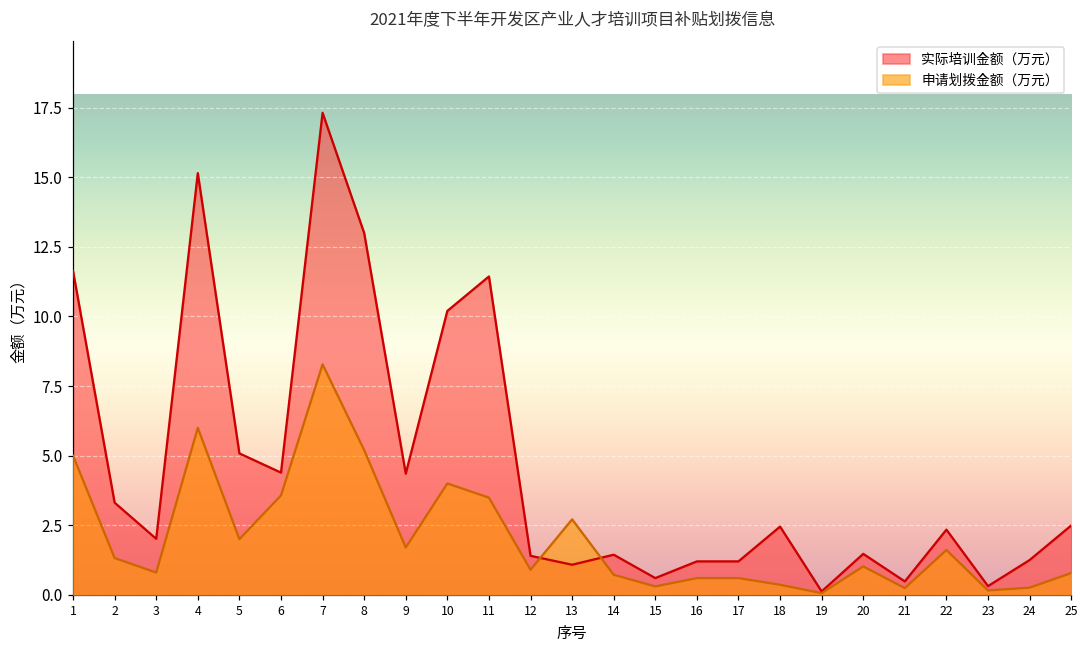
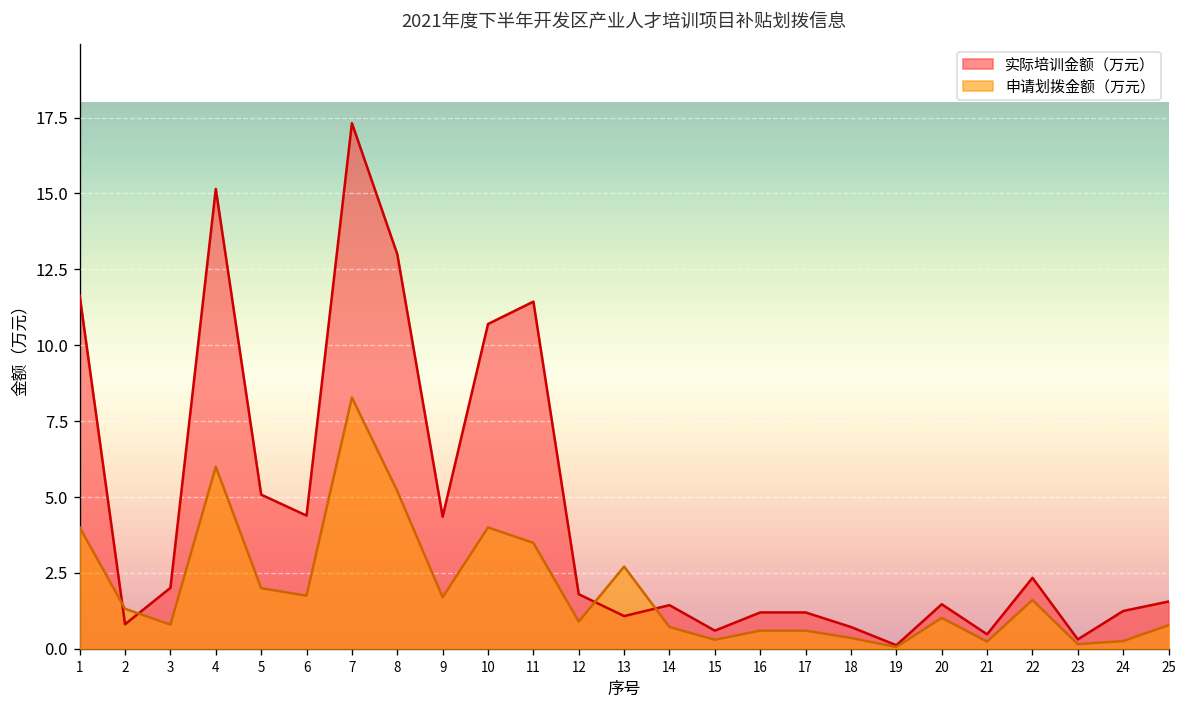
申请划拨金额（万元）, 1: 5 -> 4
实际培训金额（万元）, 2: 3.3 -> 0.8
申请划拨金额（万元）, 6: 3.6 -> 1.8
实际培训金额（万元）, 10: 10.2 -> 10.7
实际培训金额（万元）, 12: 1.4 -> 1.8
实际培训金额（万元）, 18: 2.5 -> 0.7
实际培训金额（万元）, 25: 2.5 -> 1.6
